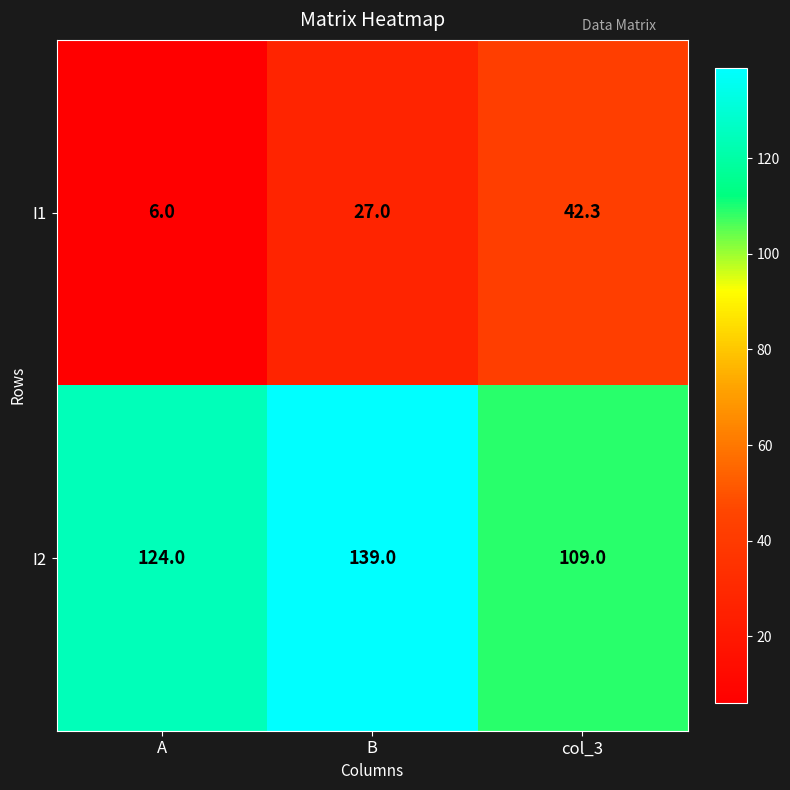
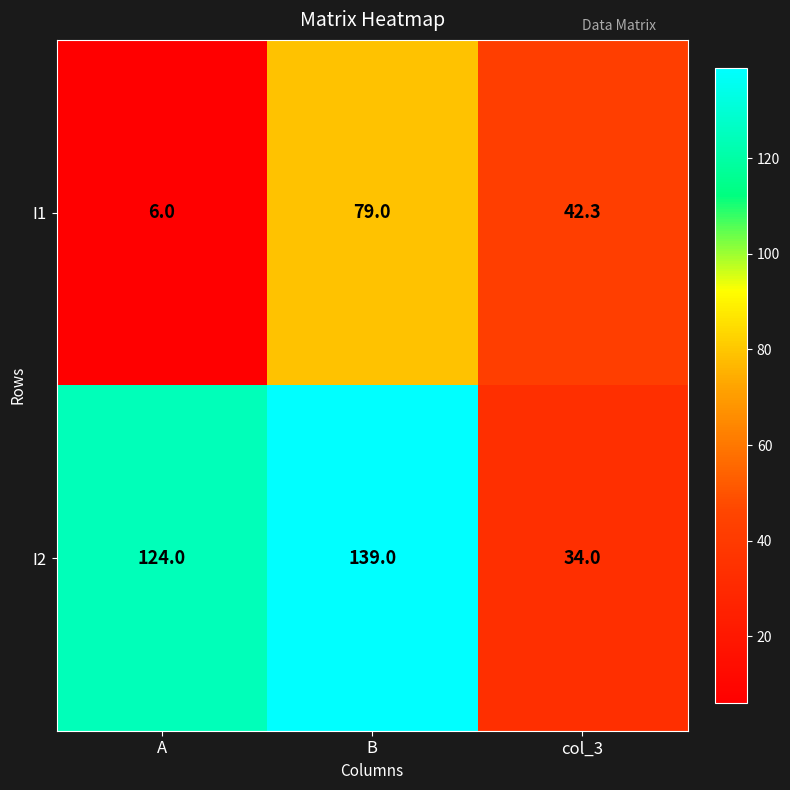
I1, B: 27.0 -> 79.0
I2, col_3: 109.0 -> 34.0
